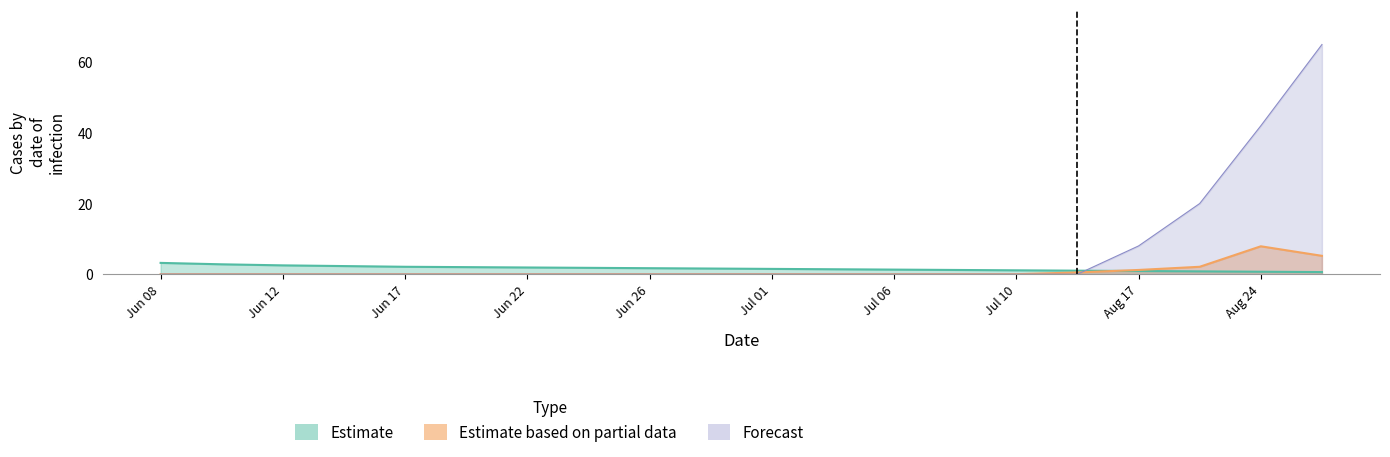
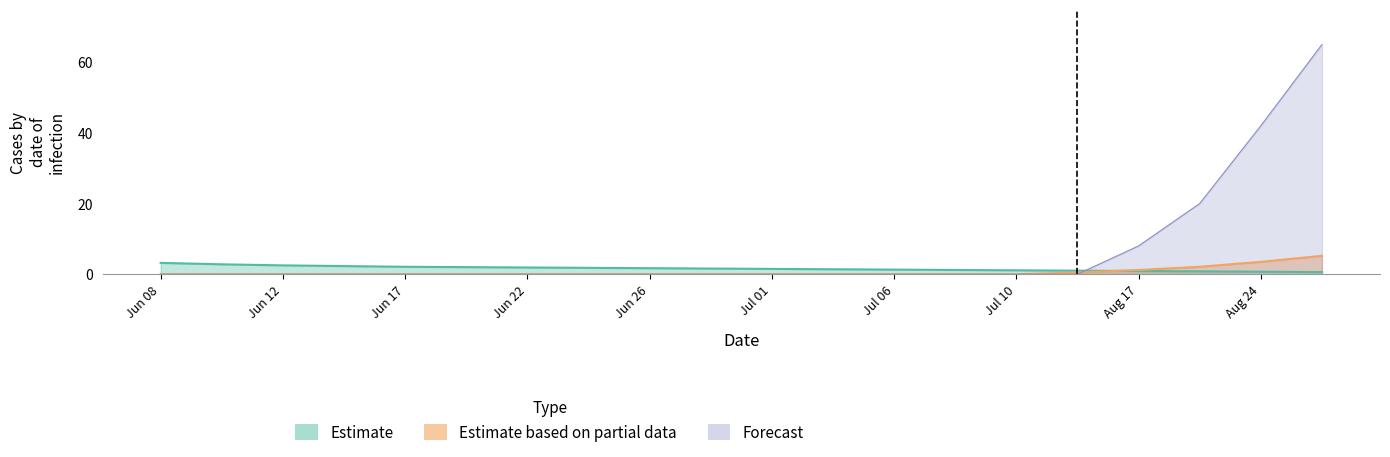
Estimate based on partial data, Aug 24: 8 -> 4
